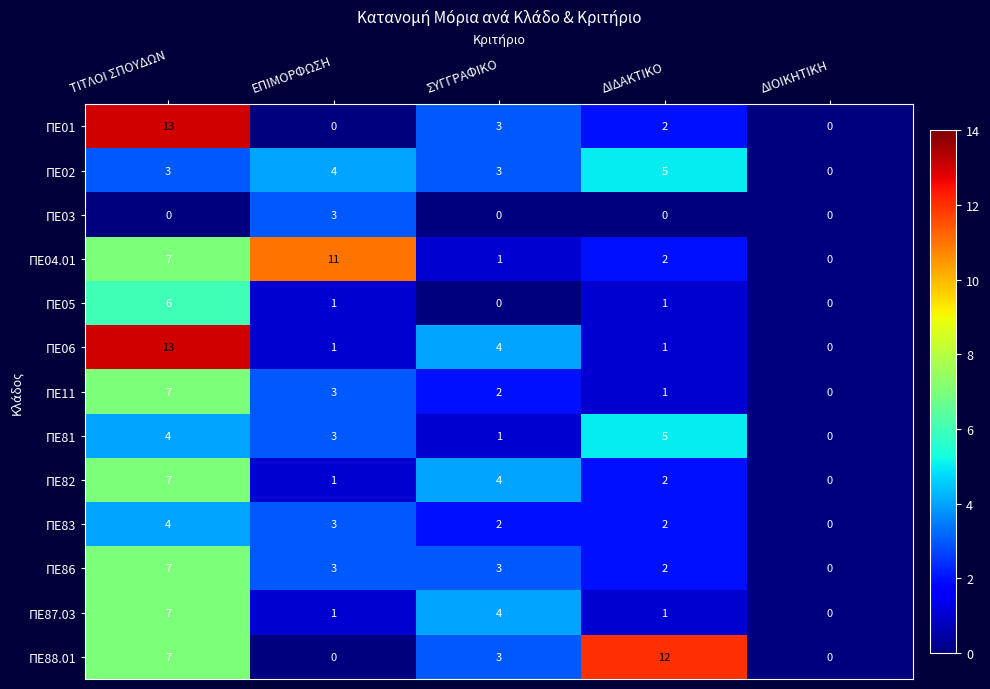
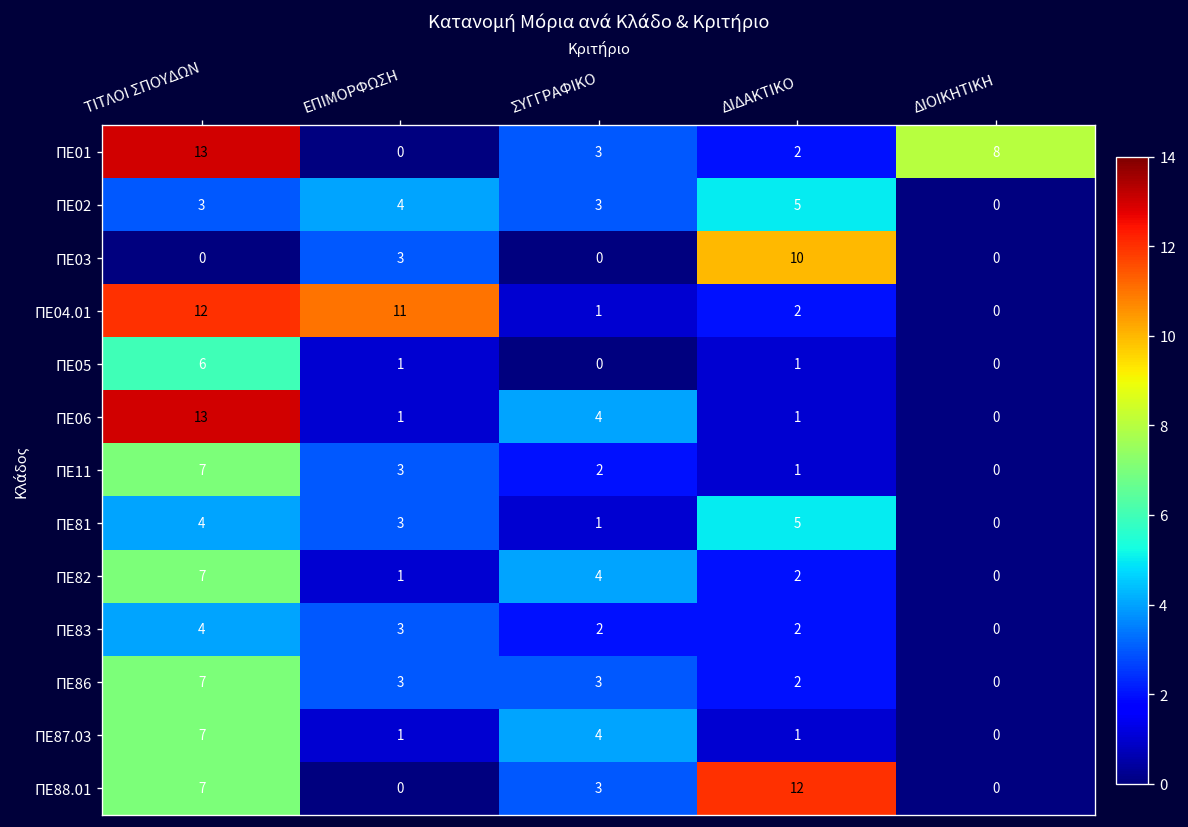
ΠΕ01, ΔΙΟΙΚΗΤΙΚΗ: 0 -> 8
ΠΕ03, ΔΙΔΑΚΤΙΚΟ: 0 -> 10
ΠΕ04.01, ΤΙΤΛΟΙ ΣΠΟΥΔΩΝ: 7 -> 12
